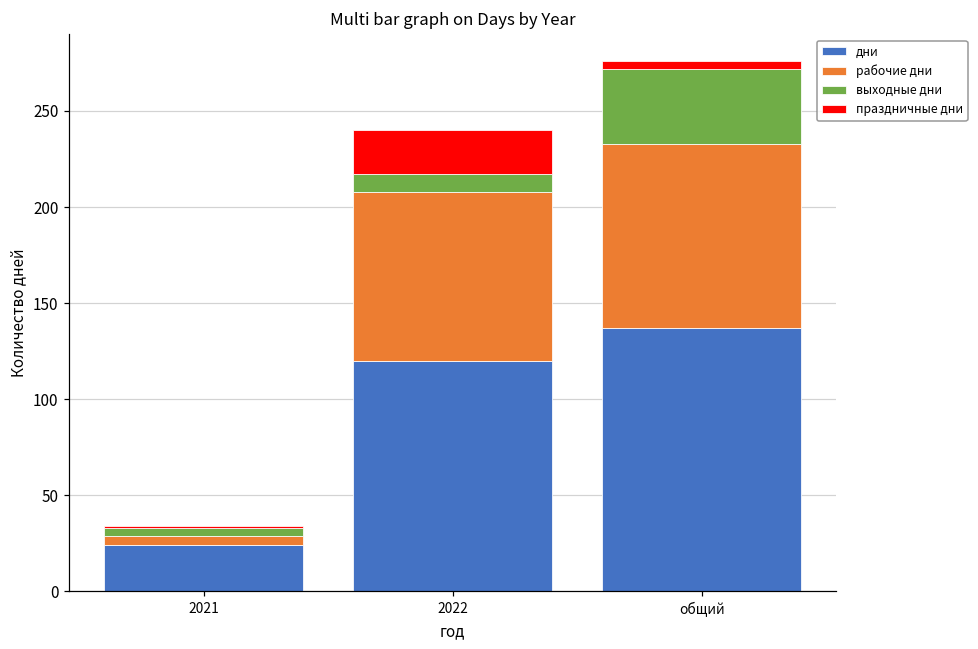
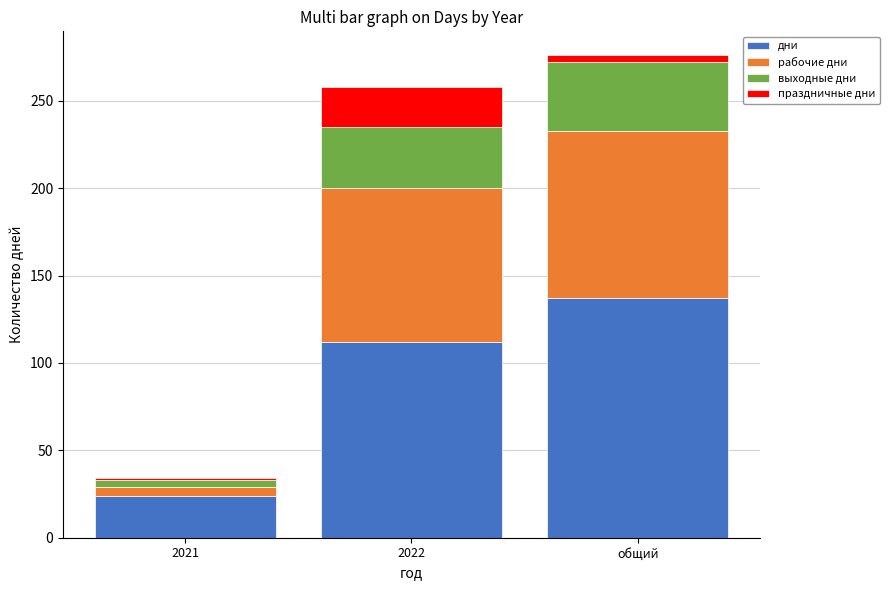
дни, 2022: 120 -> 112
выходные дни, 2022: 9 -> 35
